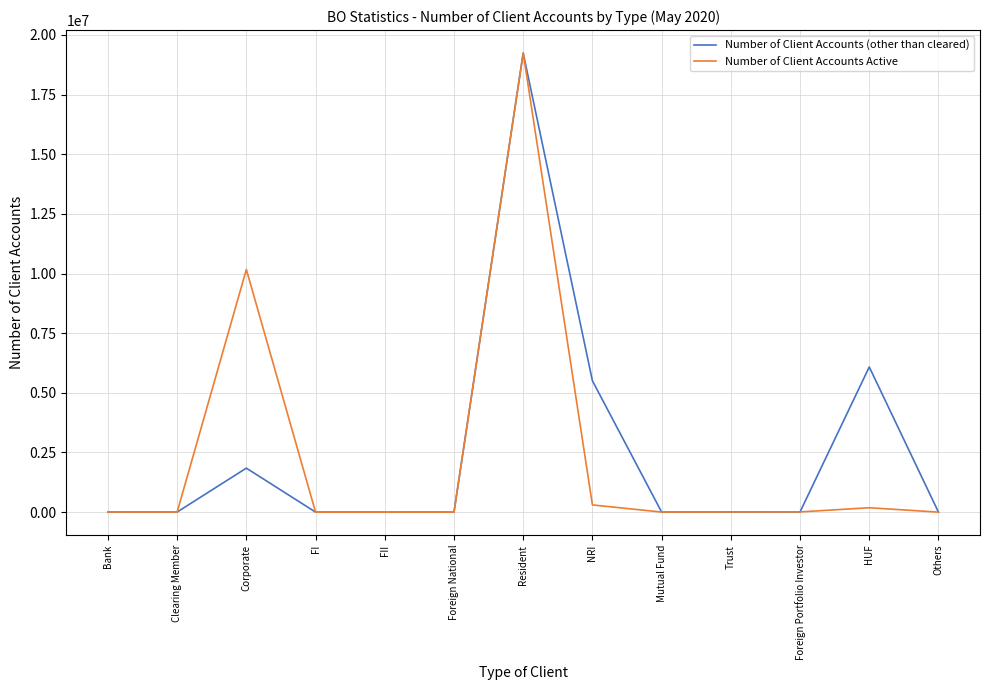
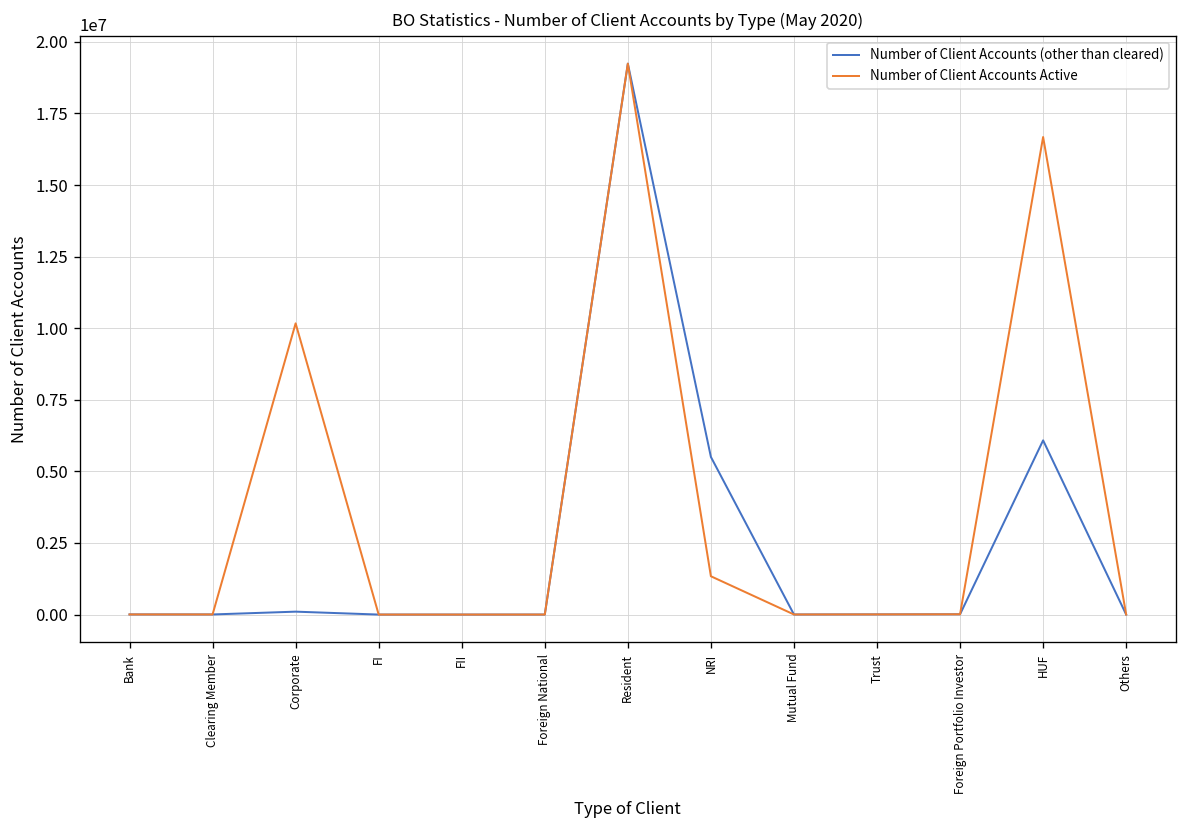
Number of Client Accounts (other than cleared), Corporate: 1800000 -> 100000
Number of Client Accounts Active, NRI: 300000 -> 1300000
Number of Client Accounts Active, HUF: 200000 -> 16700000
